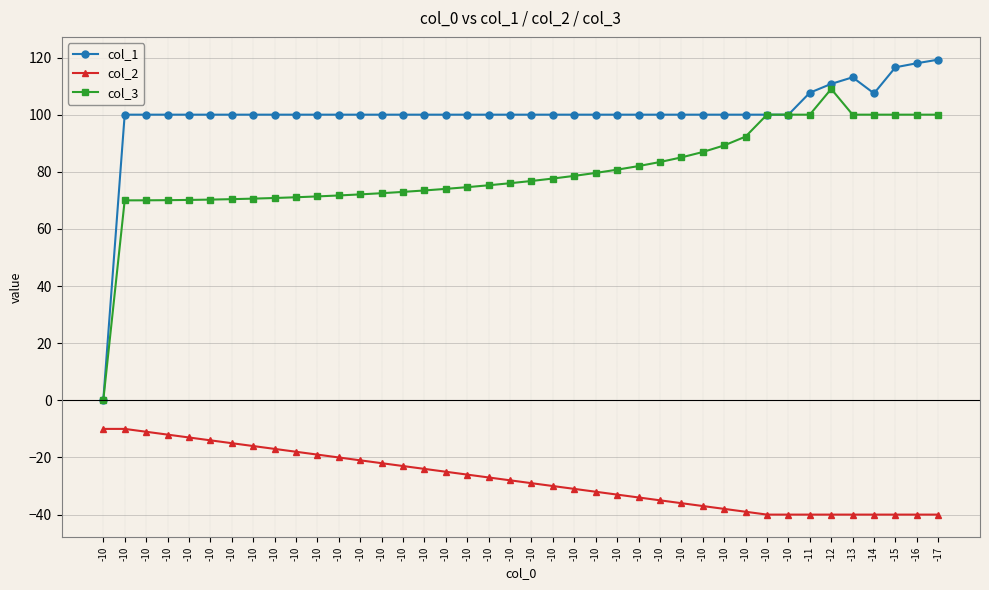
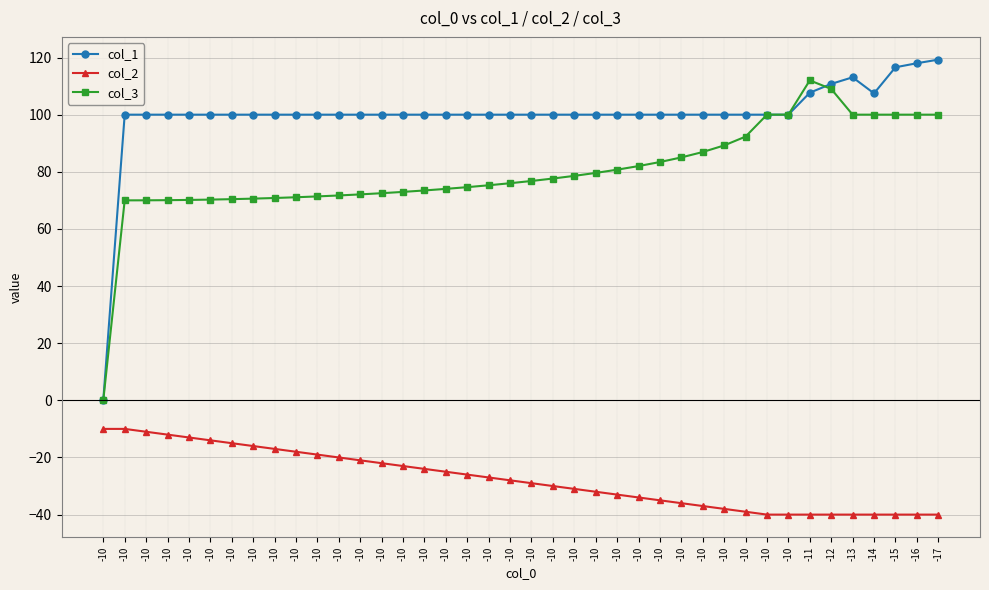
col_3, -11: 100 -> 112
